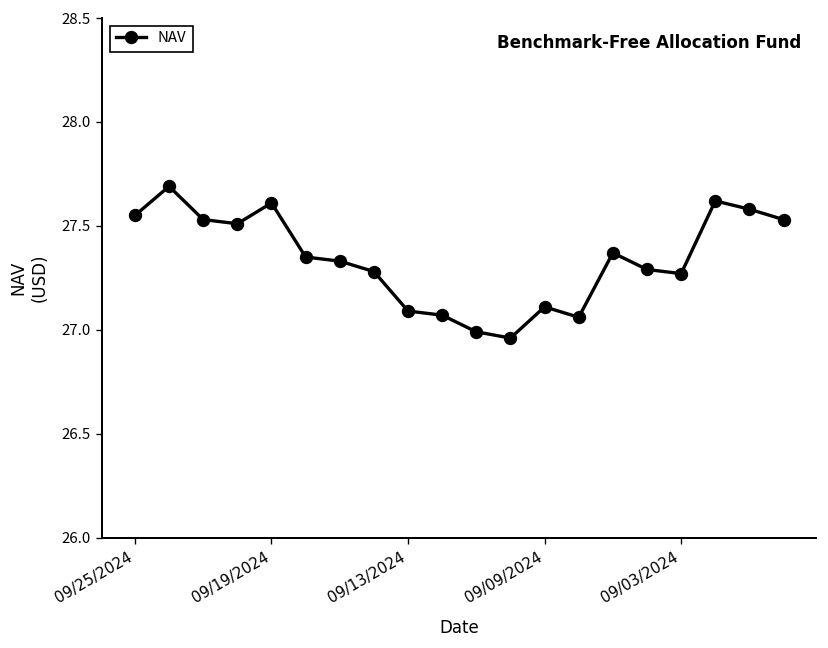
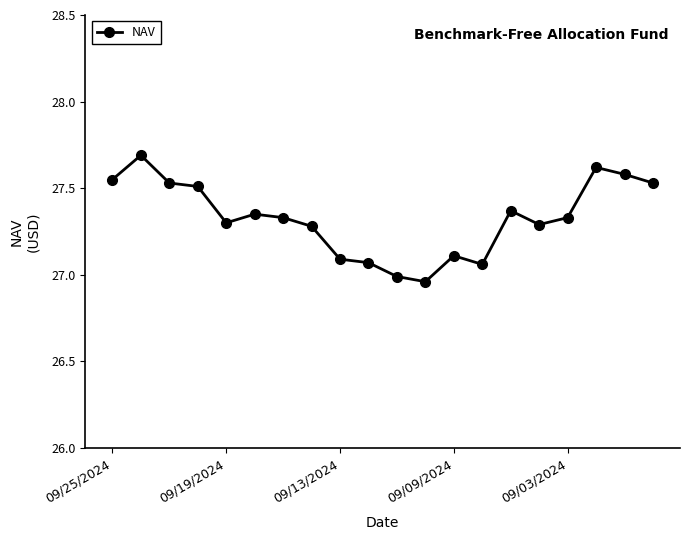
09/19/2024: 27.61 -> 27.30
09/03/2024: 27.27 -> 27.33
